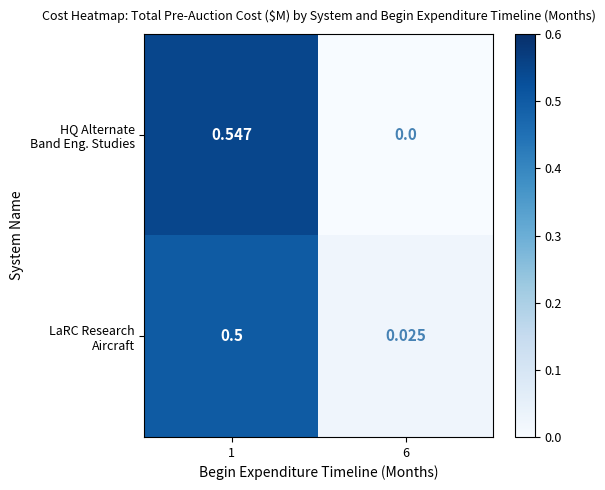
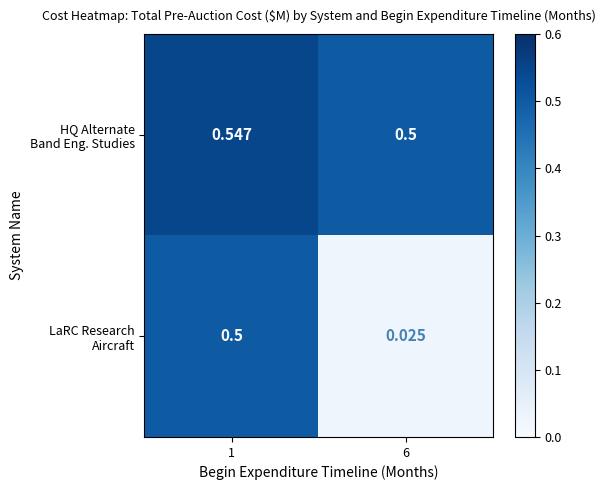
HQ Alternate Band Eng. Studies, 6: 0.0 -> 0.5
